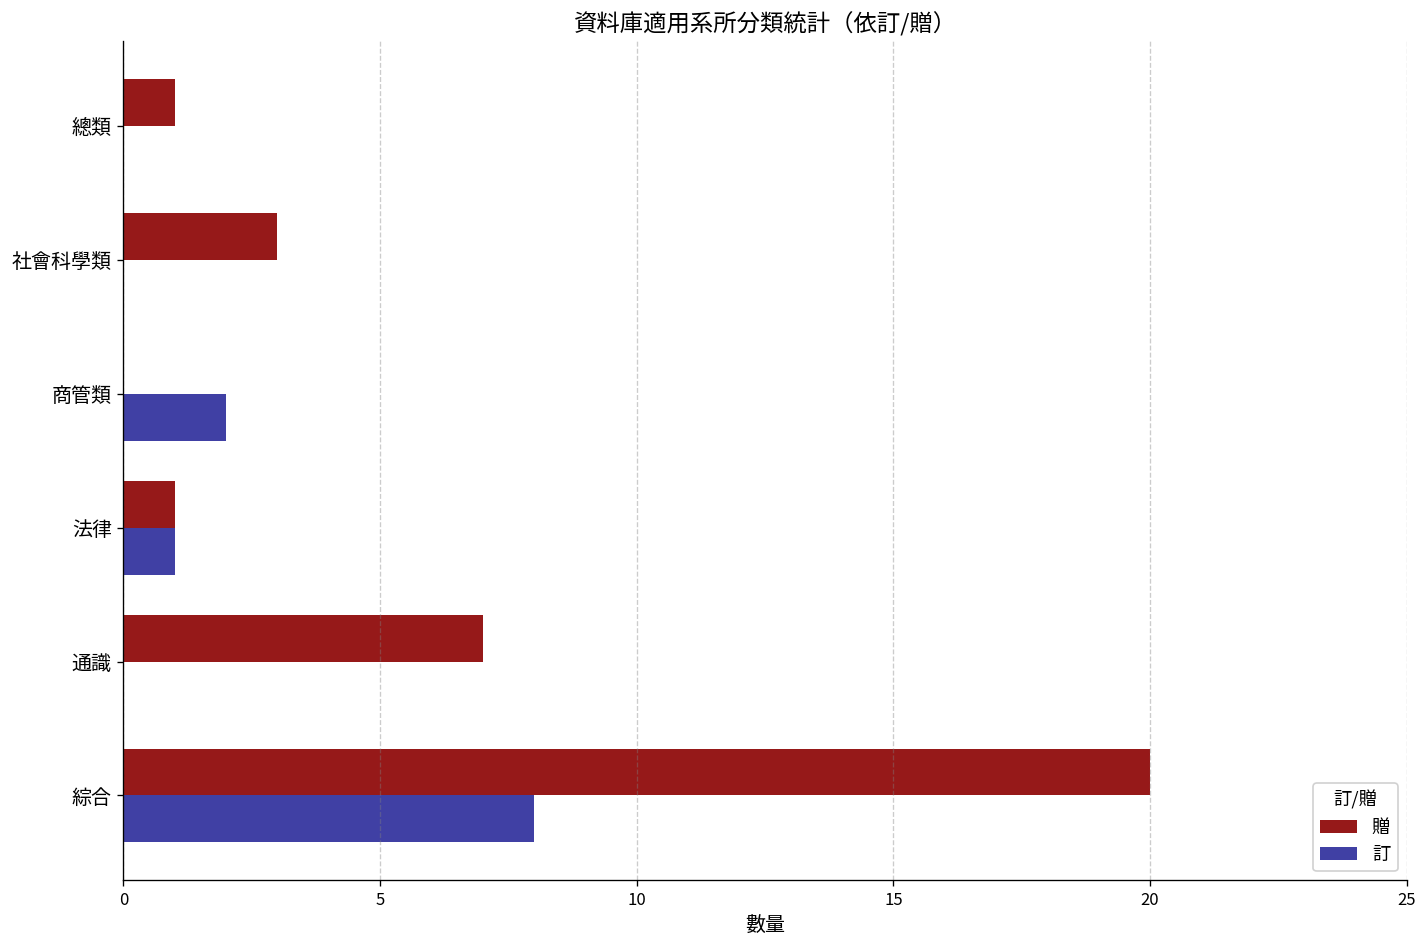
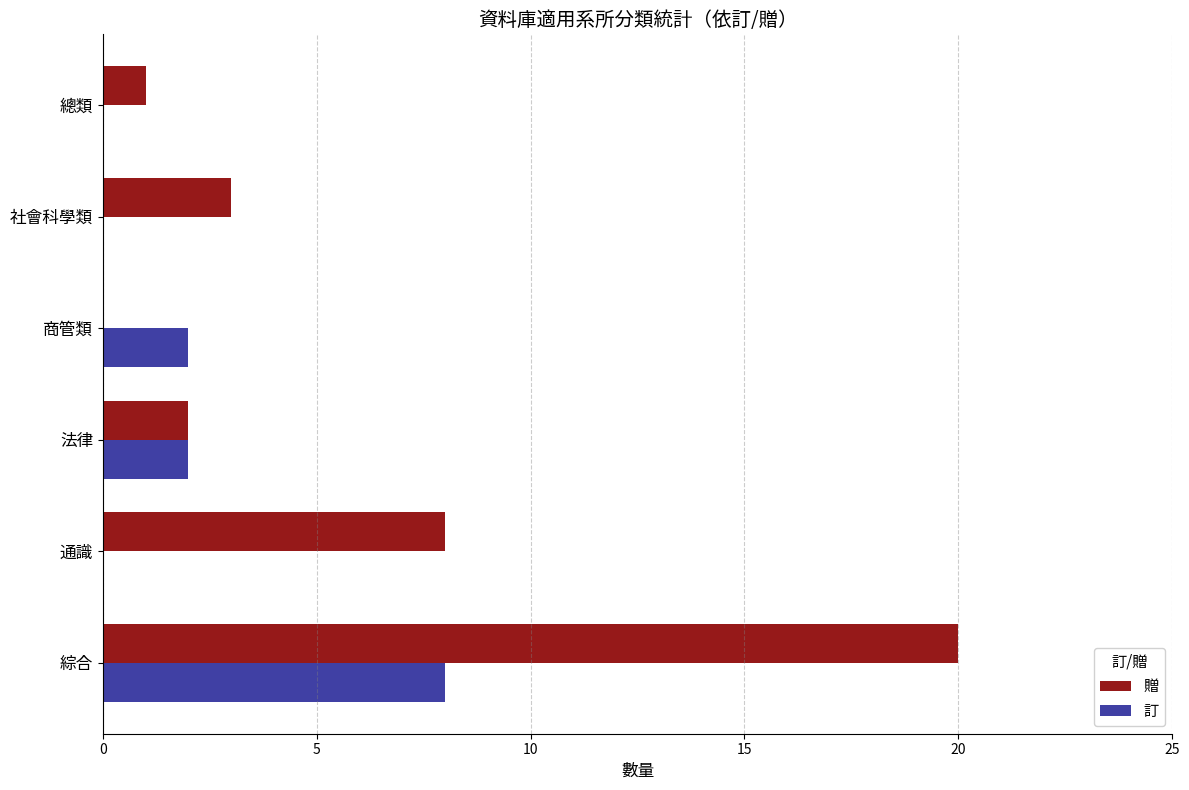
贈, 法律: 1 -> 2
訂, 法律: 1 -> 2
贈, 通識: 7 -> 8
